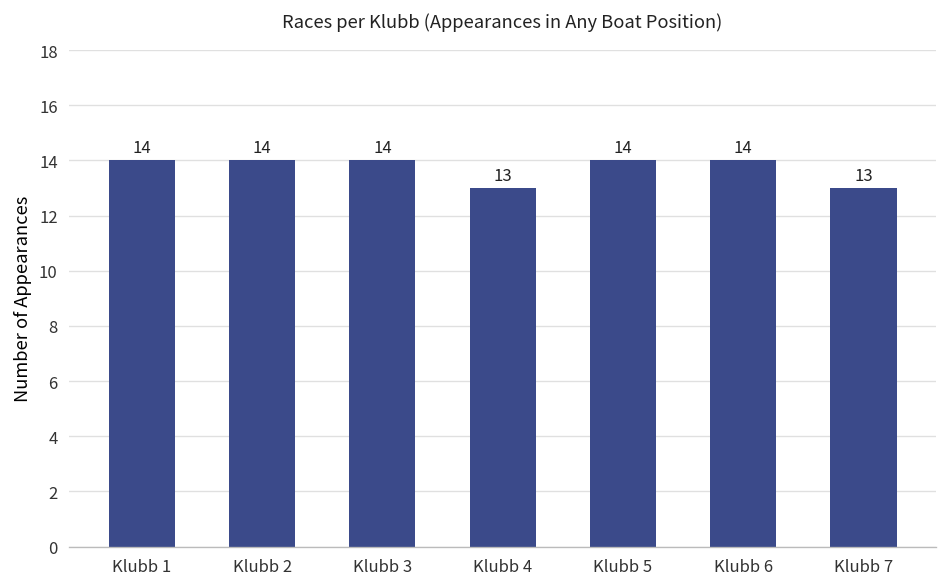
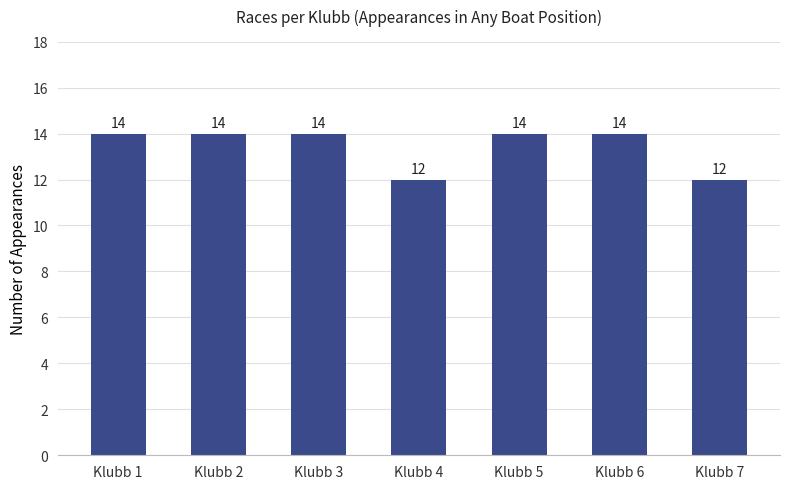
Klubb 4: 13 -> 12
Klubb 7: 13 -> 12
